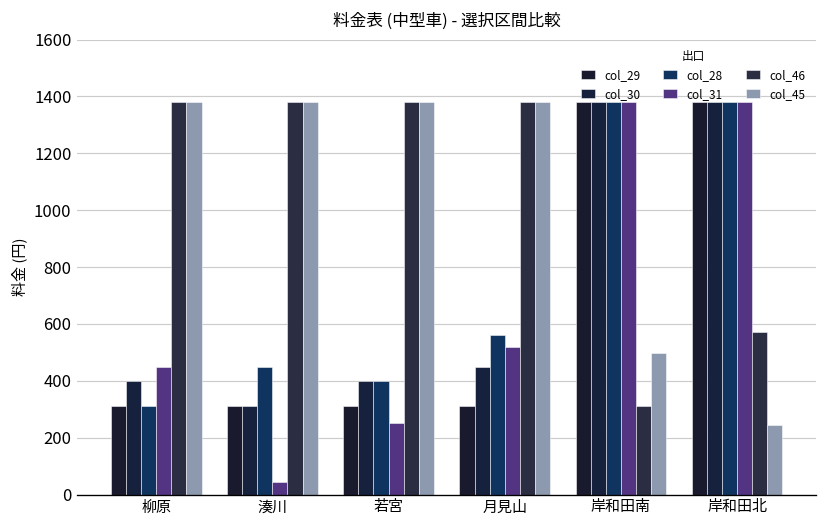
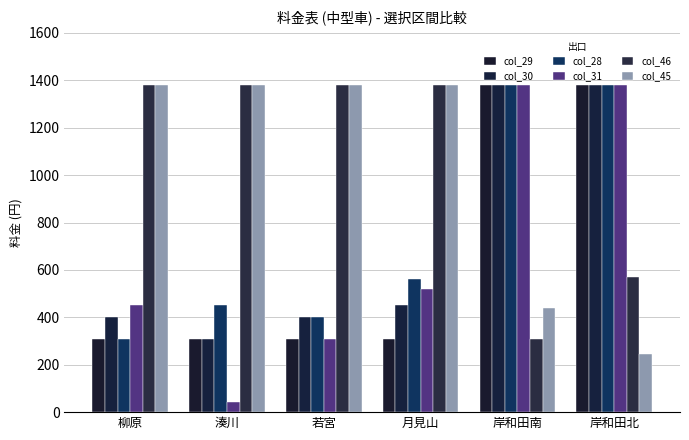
col_31, 若宮: 250 -> 310
col_45, 岸和田南: 500 -> 440
